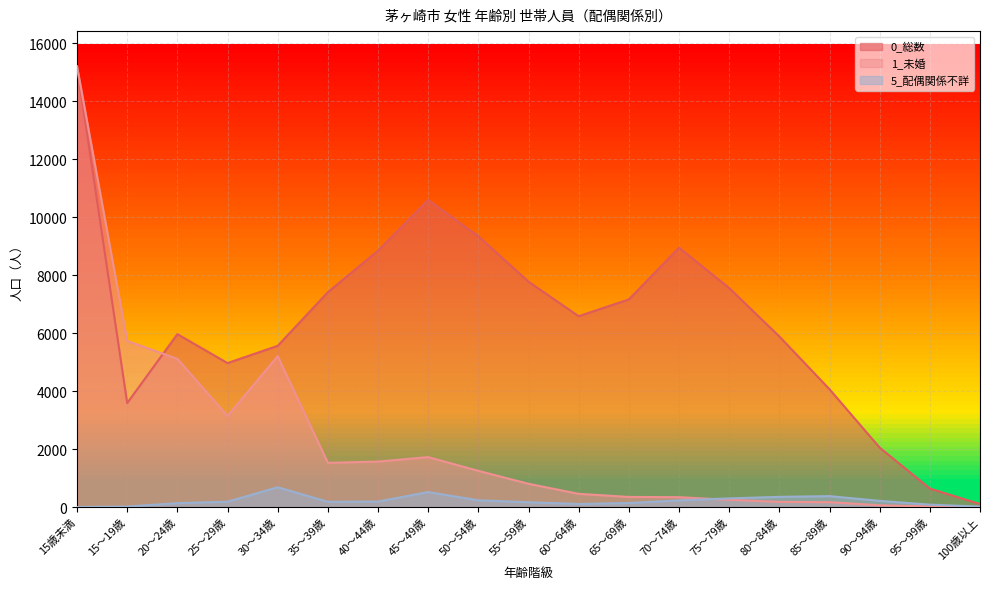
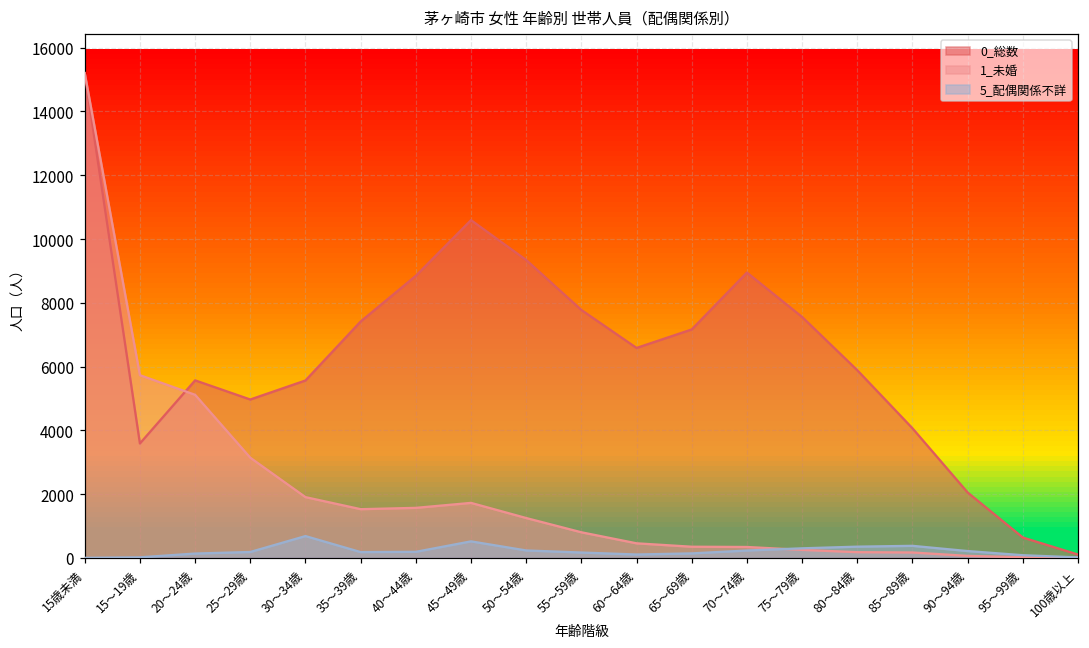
0_総数, 20～24歳: 6000 -> 5600
1_未婚, 30～34歳: 5200 -> 1900
